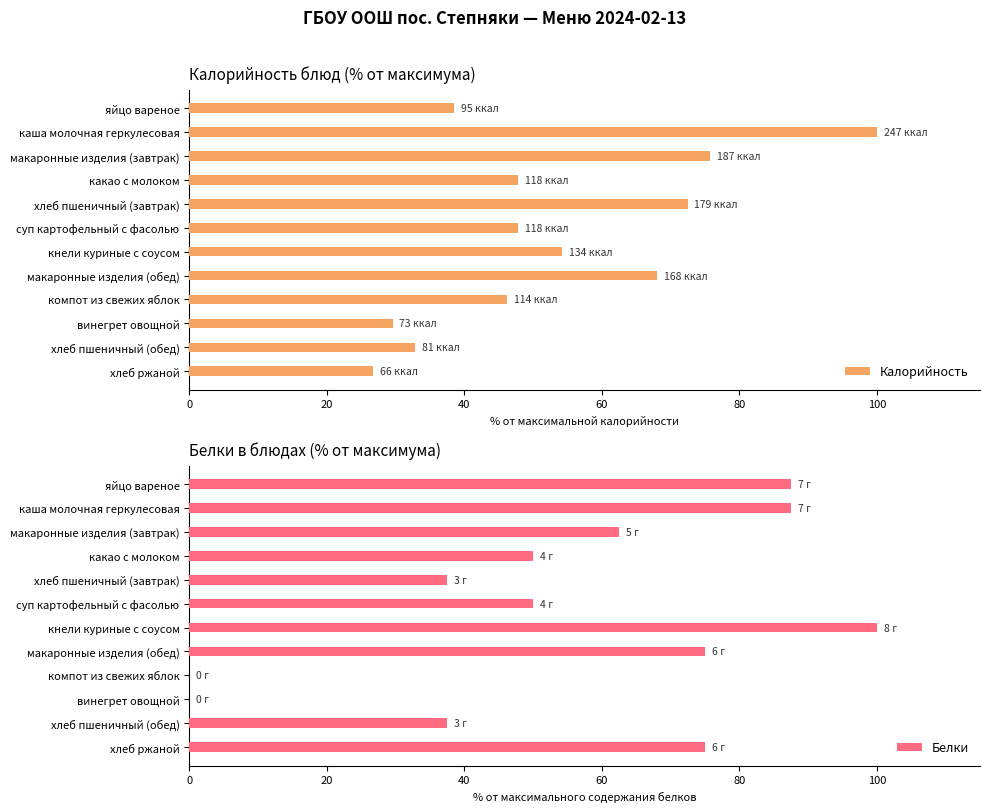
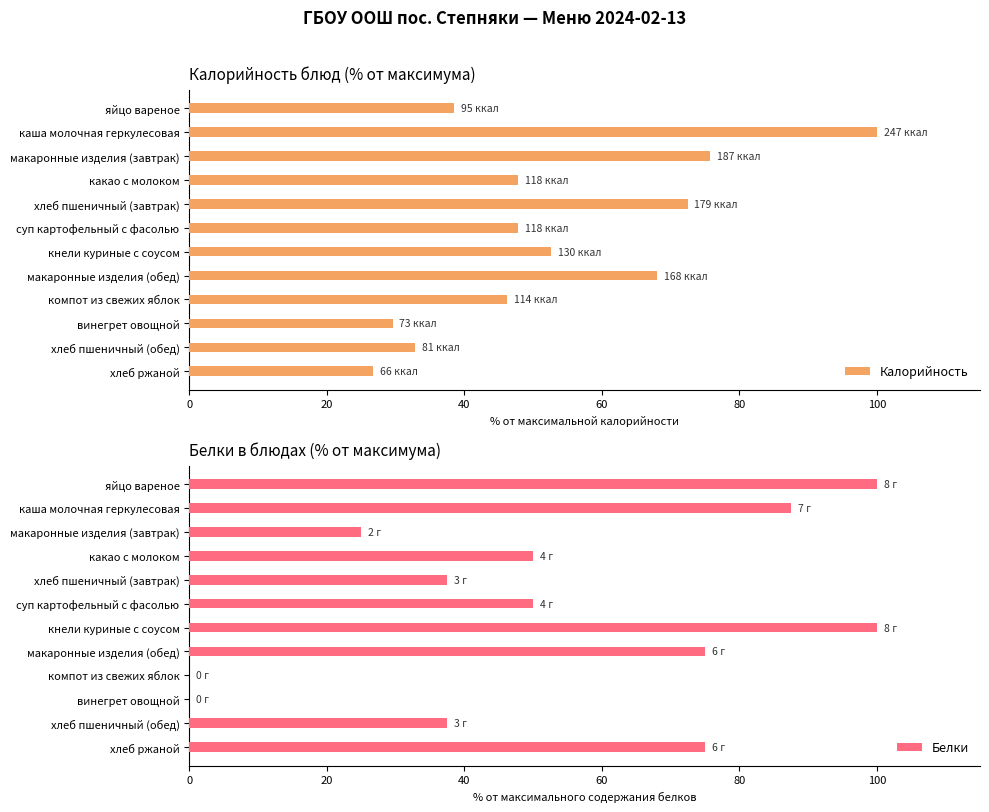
Калорийность блюд (% от максимума), кнели куриные с соусом: 134 -> 130
Белки в блюдах (% от максимума), яйцо вареное: 7 -> 8
Белки в блюдах (% от максимума), макаронные изделия (завтрак): 5 -> 2
